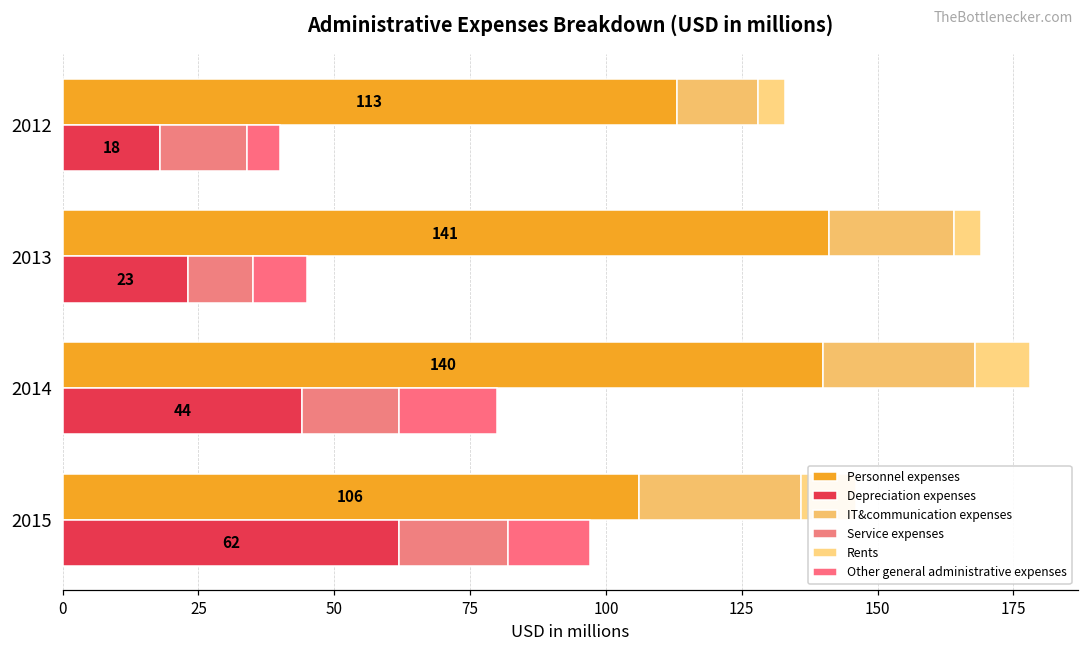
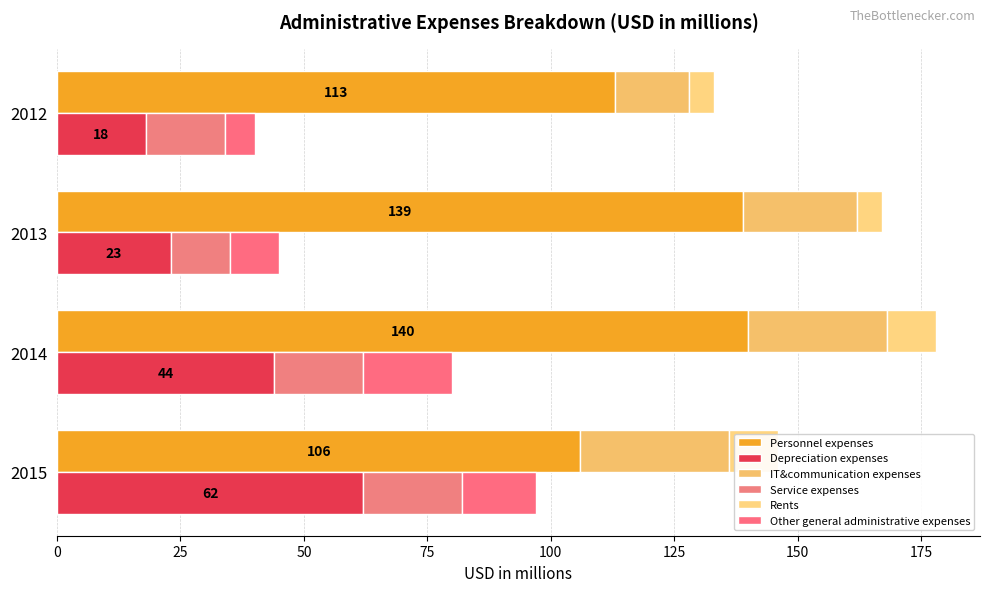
Personnel expenses, 2013: 141 -> 139
